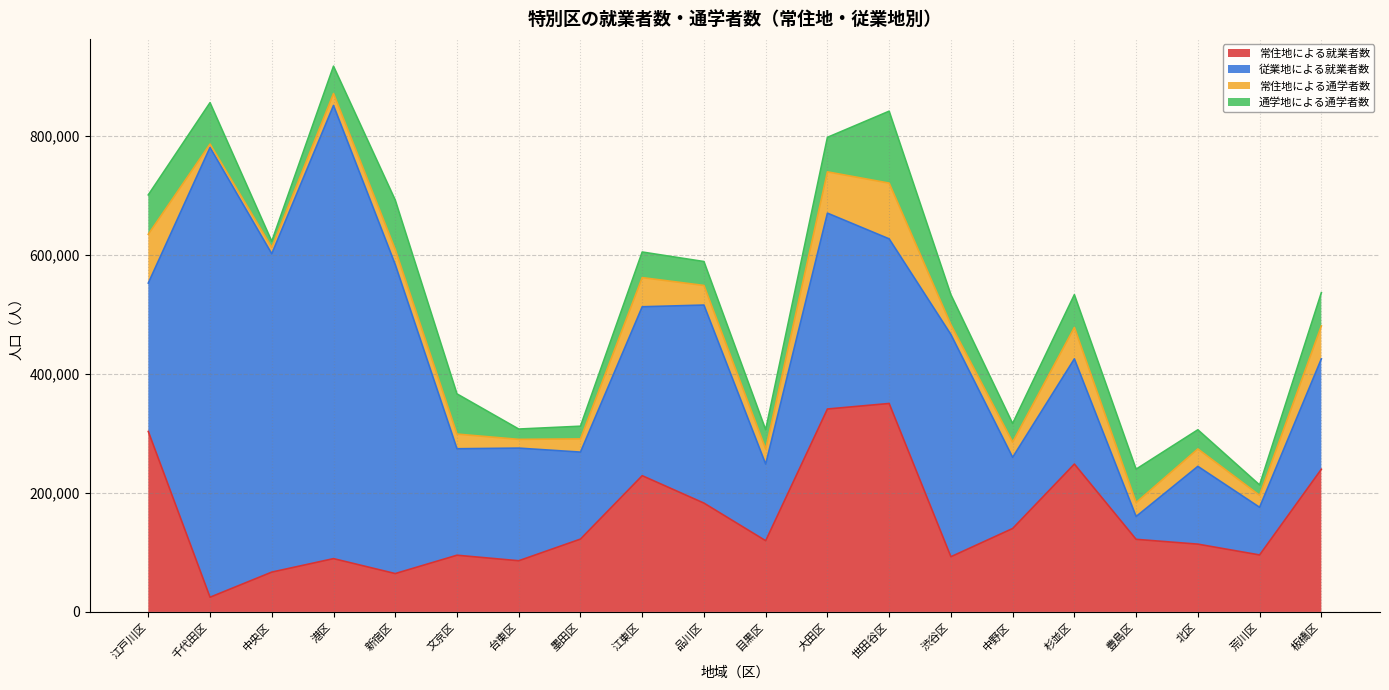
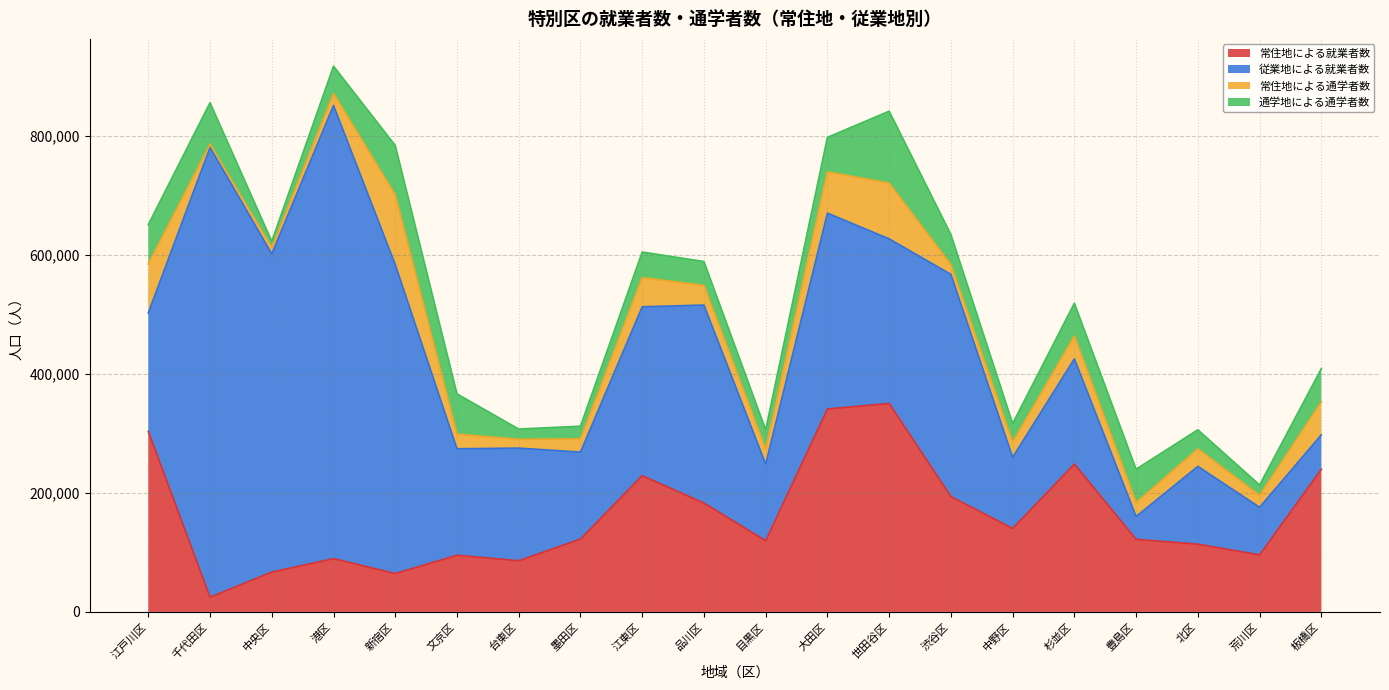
従業地による就業者数, 江戸川区: 250,000 -> 200,000
常住地による通学者数, 新宿区: 30,000 -> 120,000
常住地による就業者数, 渋谷区: 90,000 -> 190,000
常住地による通学者数, 杉並区: 50,000 -> 40,000
従業地による就業者数, 板橋区: 190,000 -> 60,000
